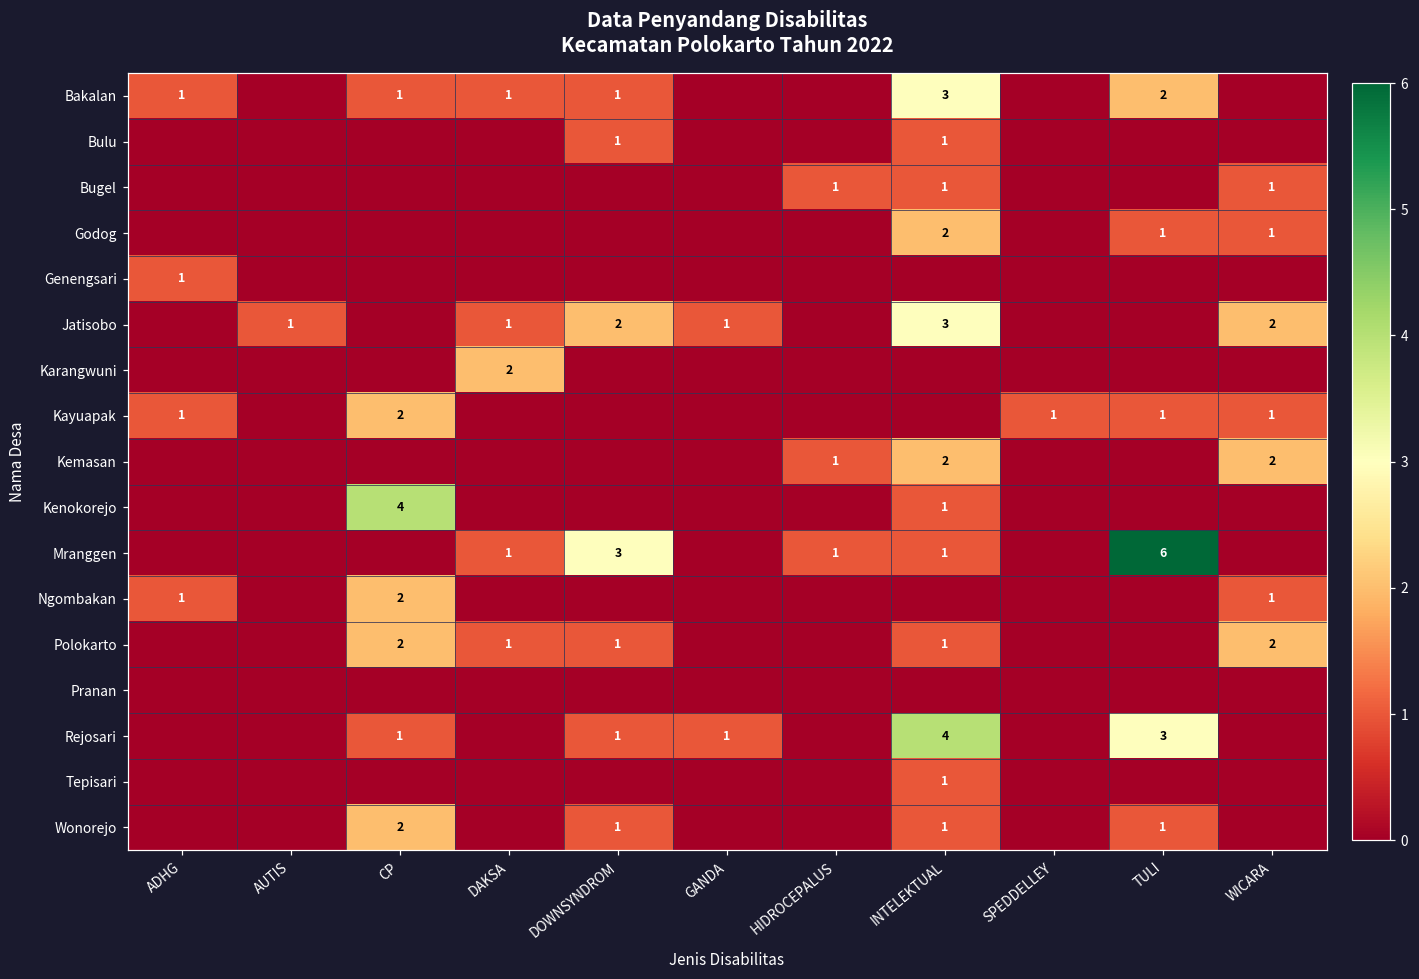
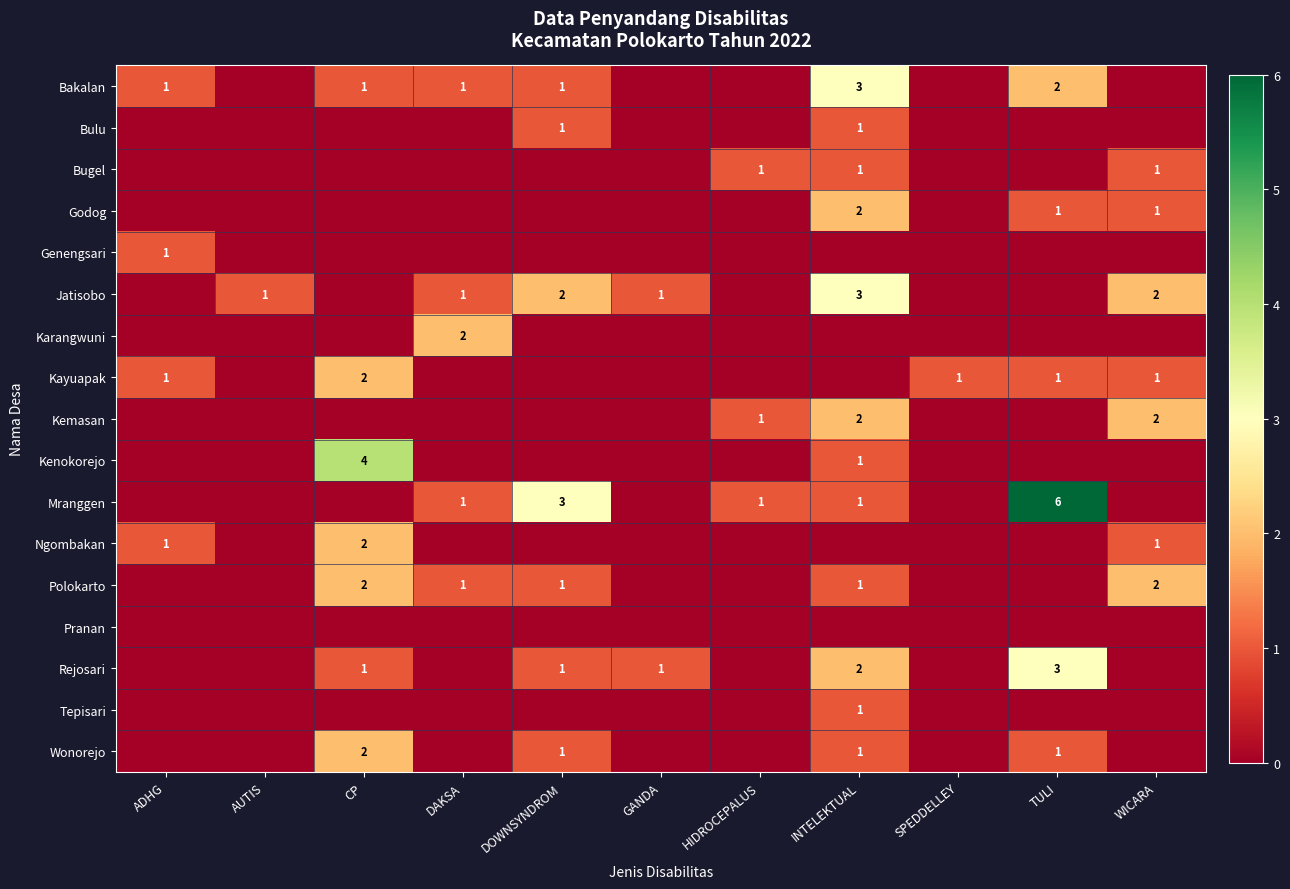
Rejosari, INTELEKTUAL: 4 -> 2
